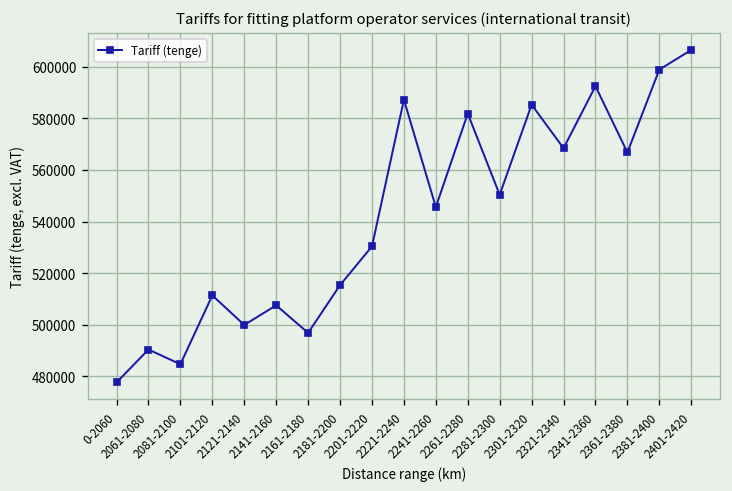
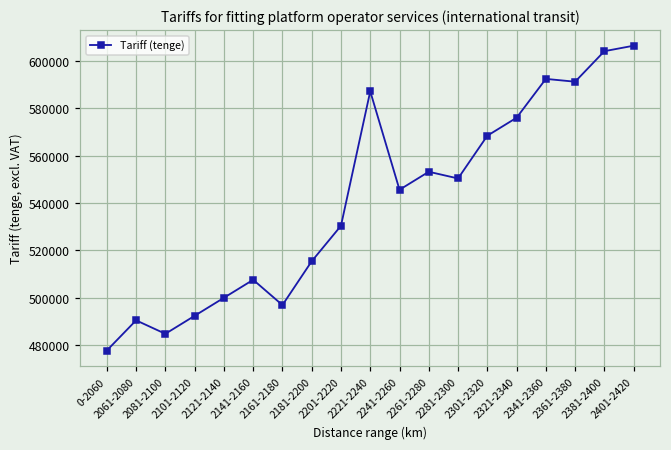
2101-2120: 511000 -> 492000
2261-2280: 582000 -> 553000
2301-2320: 585000 -> 568000
2321-2340: 568000 -> 576000
2361-2380: 567000 -> 591000
2381-2400: 599000 -> 604000
